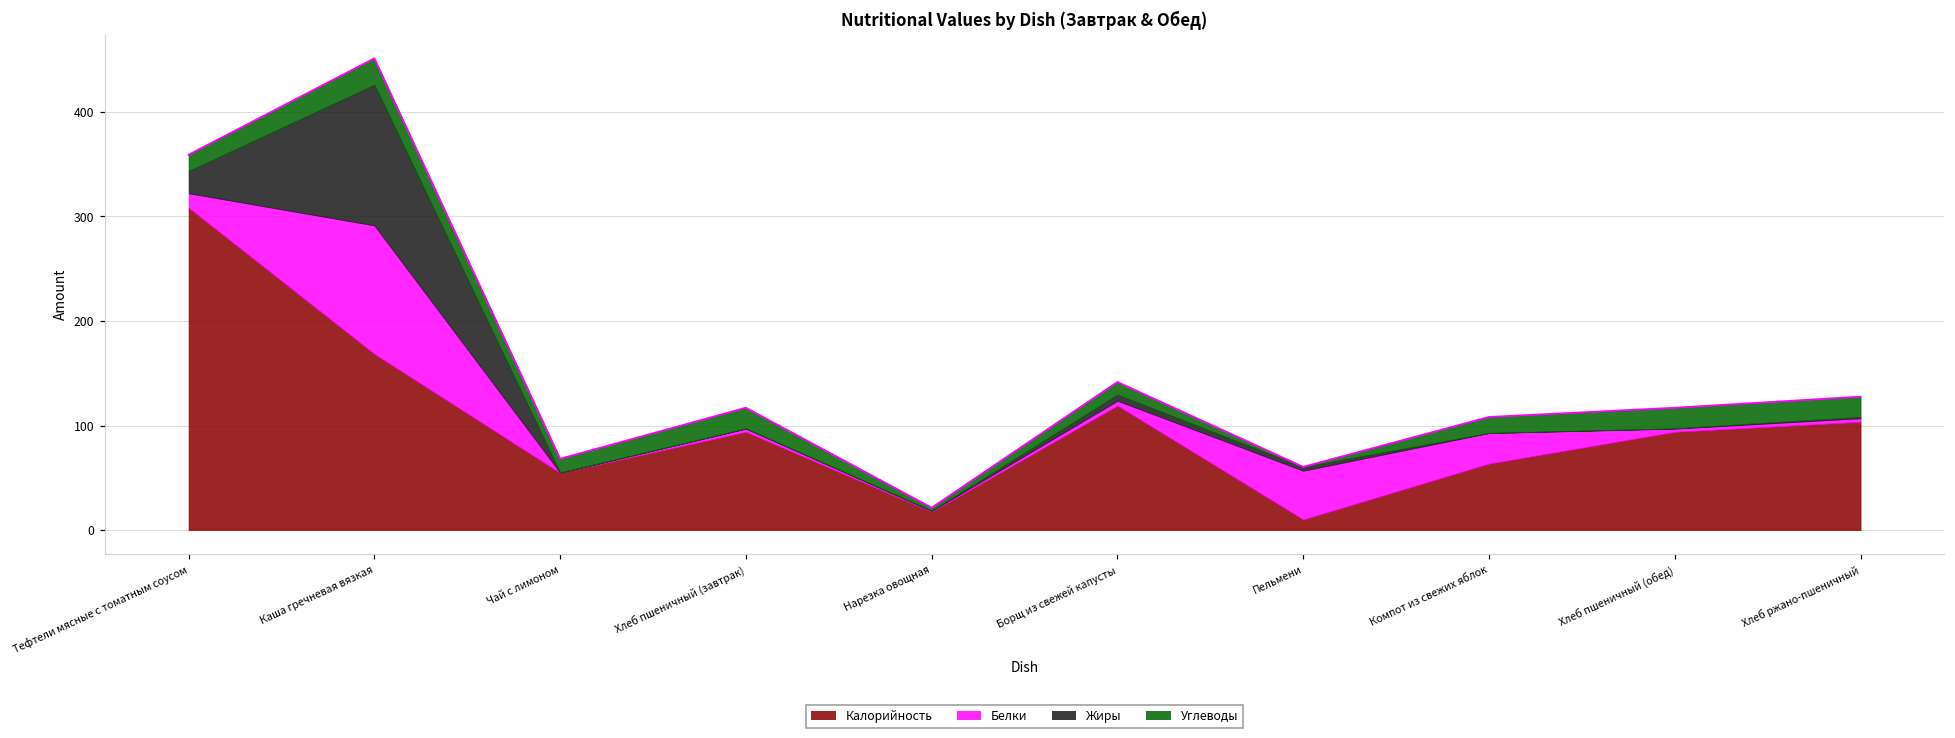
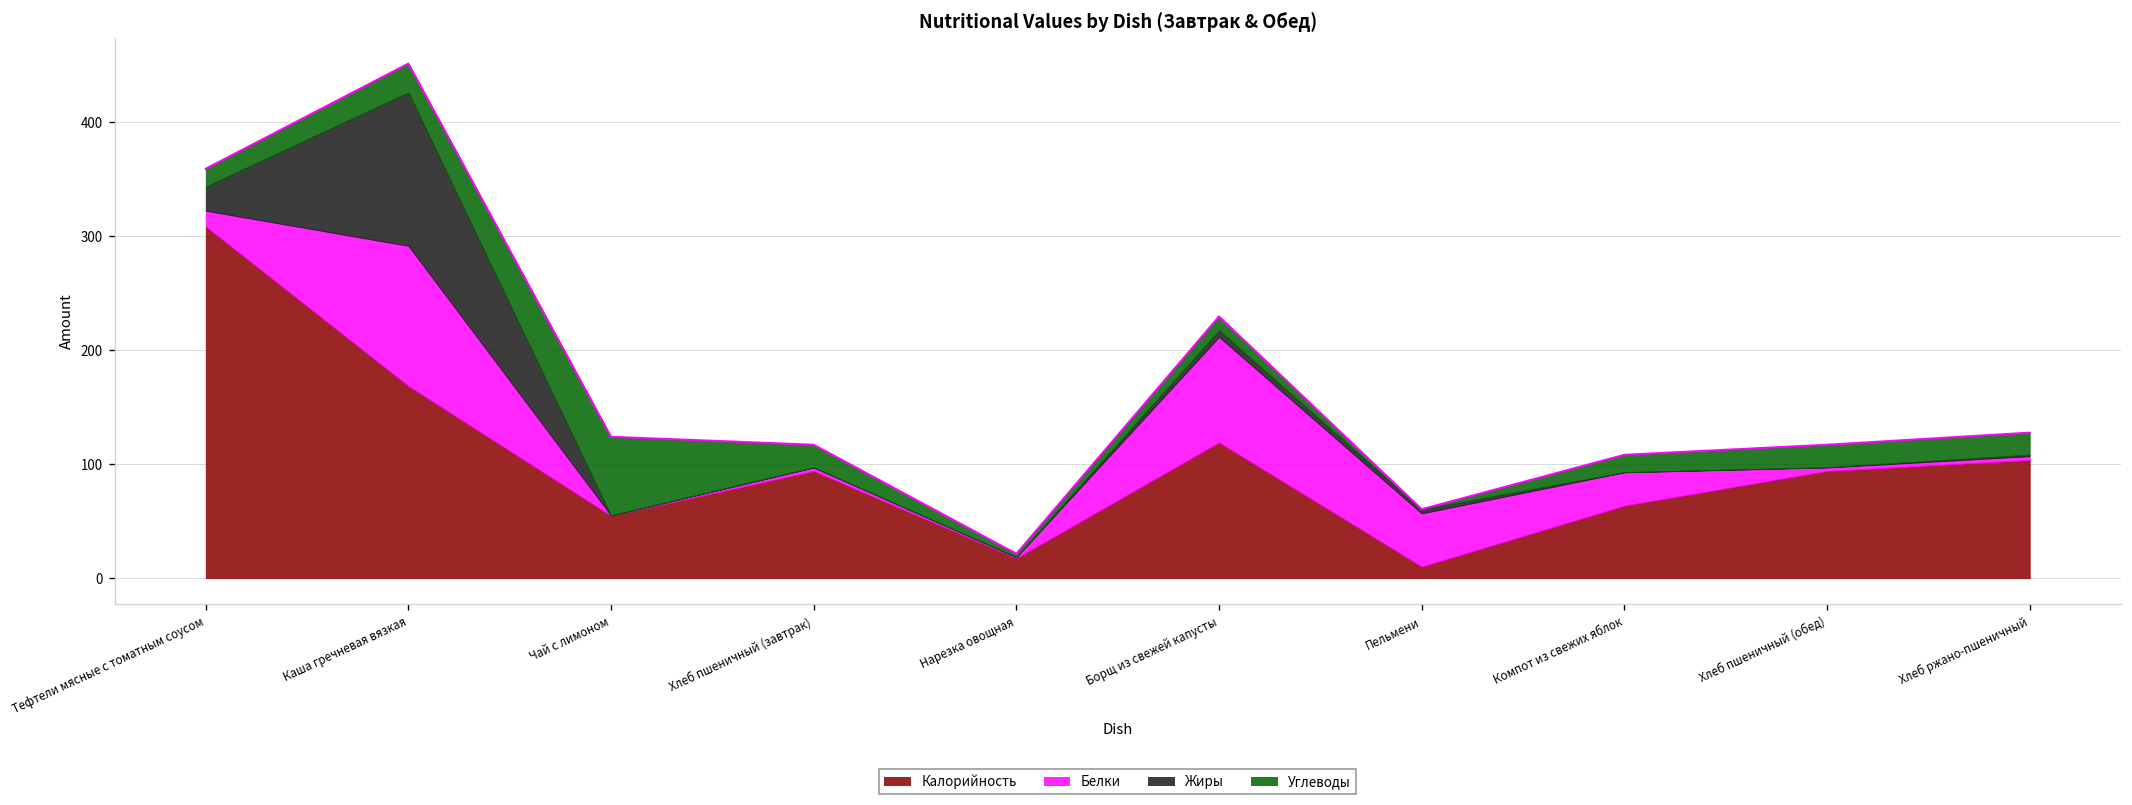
Углеводы, Чай с лимоном: 10 -> 70
Белки, Борщ из свежей капусты: 0 -> 90
